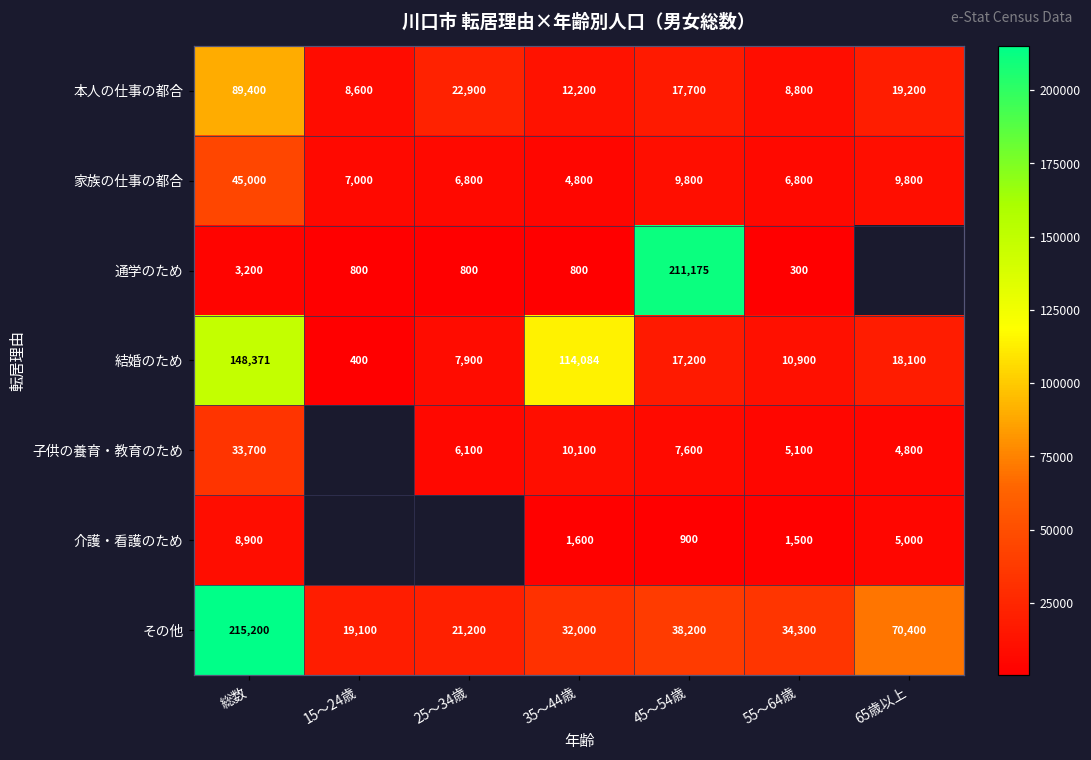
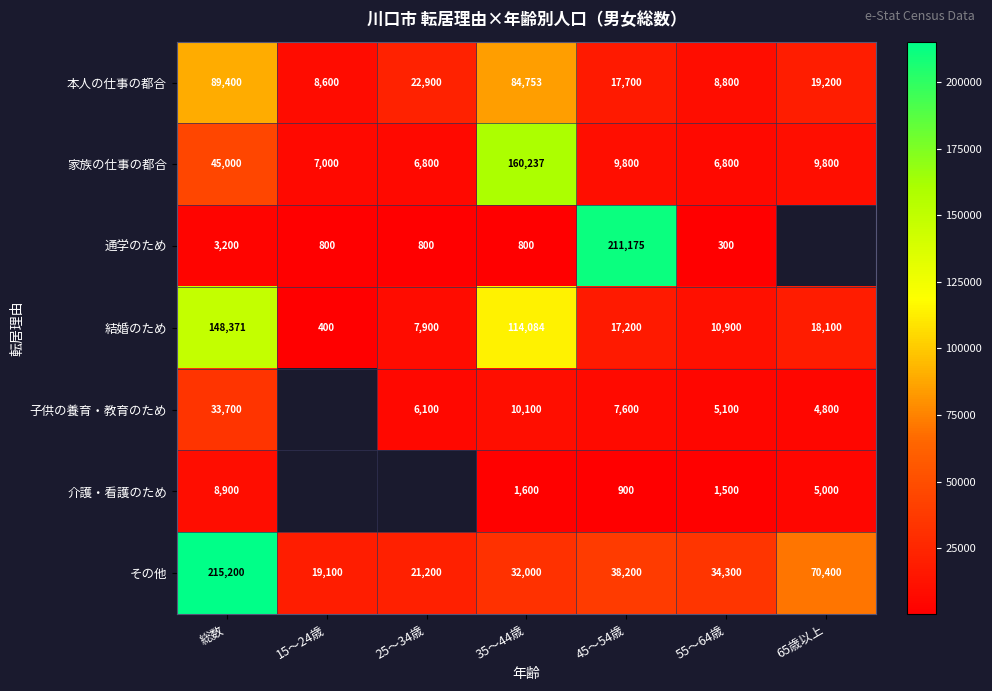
本人の仕事の都合, 35～44歳: 12,200 -> 84,753
家族の仕事の都合, 35～44歳: 4,800 -> 160,237
